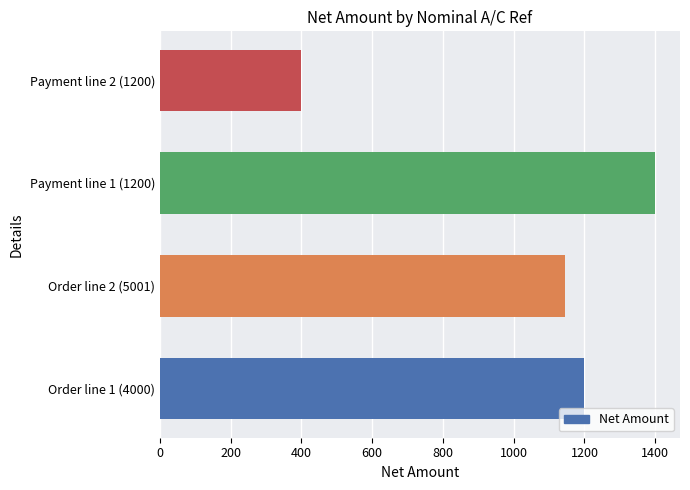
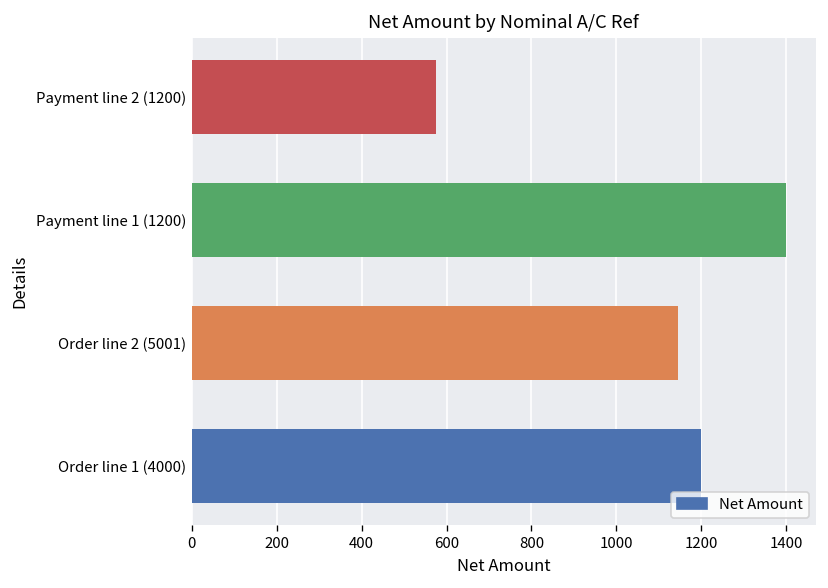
Payment line 2 (1200): 400 -> 580
